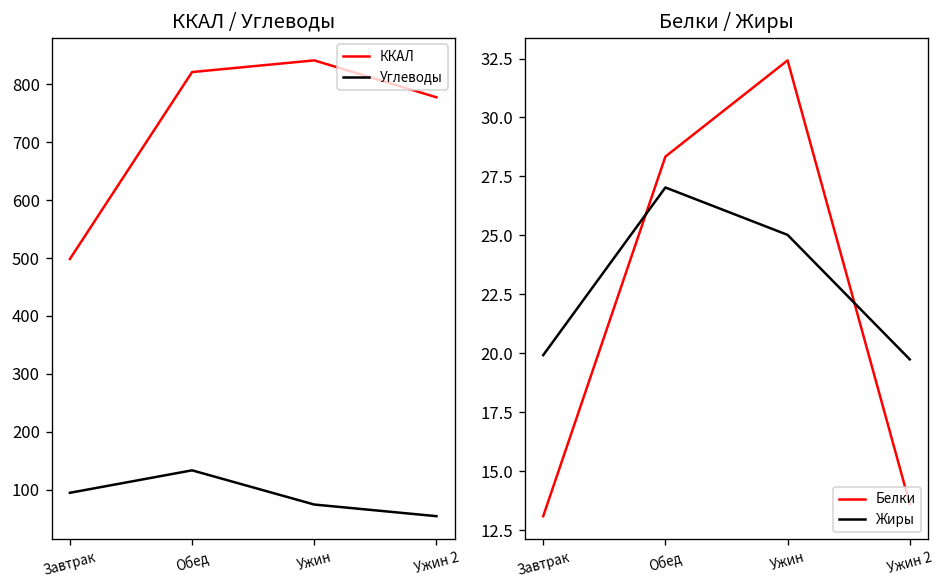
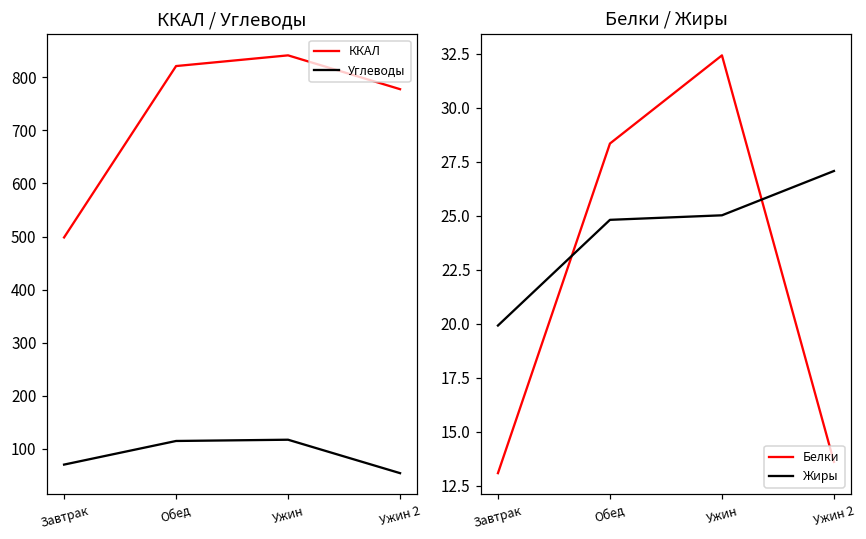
ККАЛ / Углеводы, Углеводы, Завтрак: 90 -> 70
ККАЛ / Углеводы, Углеводы, Обед: 130 -> 110
ККАЛ / Углеводы, Углеводы, Ужин: 70 -> 120
Белки / Жиры, Жиры, Обед: 27.0 -> 24.8
Белки / Жиры, Жиры, Ужин 2: 19.7 -> 27.1
